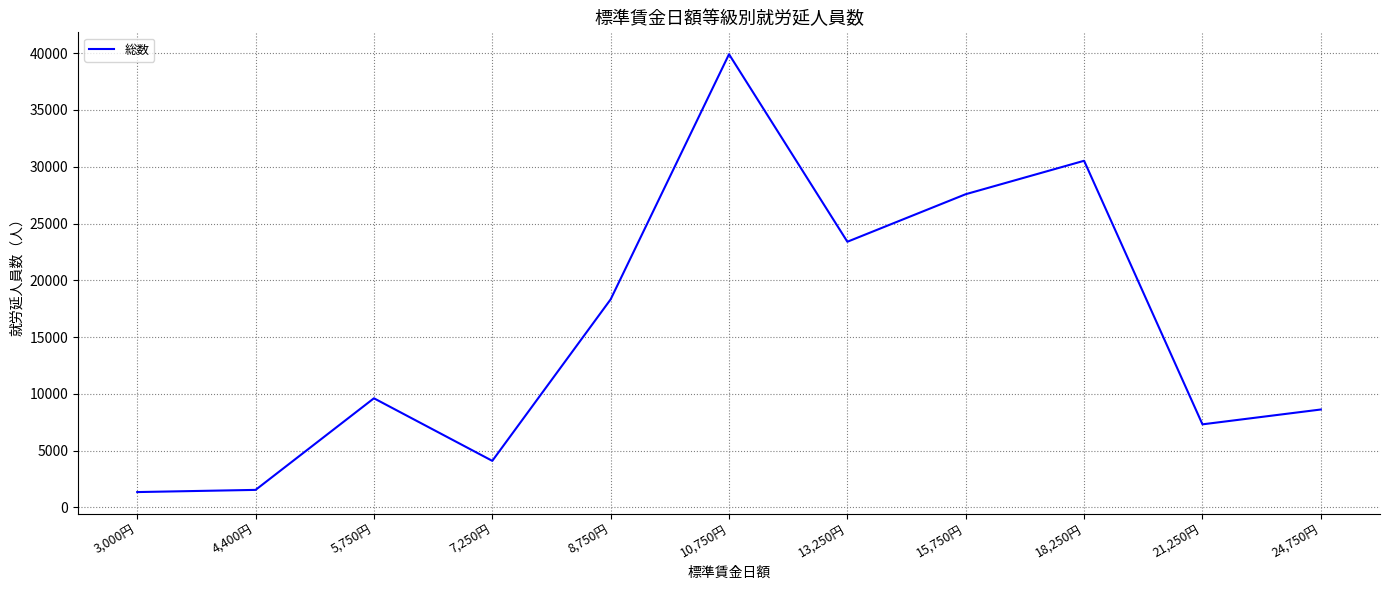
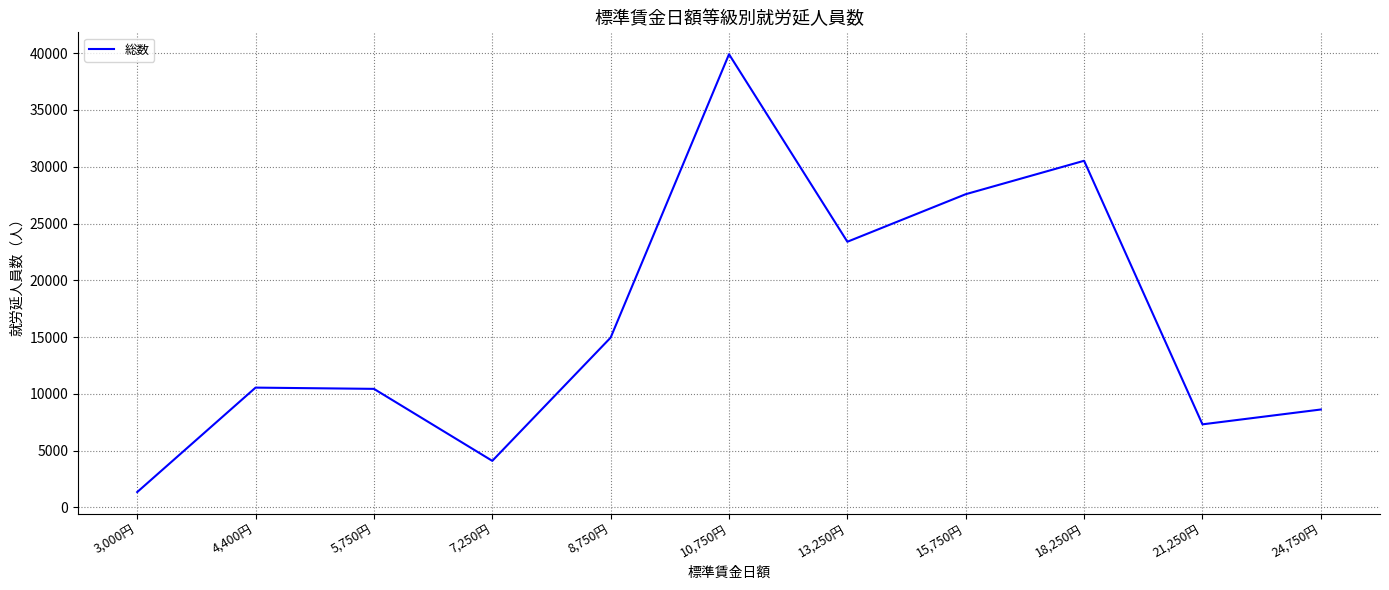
4,400円: 1500 -> 10500
5,750円: 9600 -> 10400
8,750円: 18300 -> 15000
